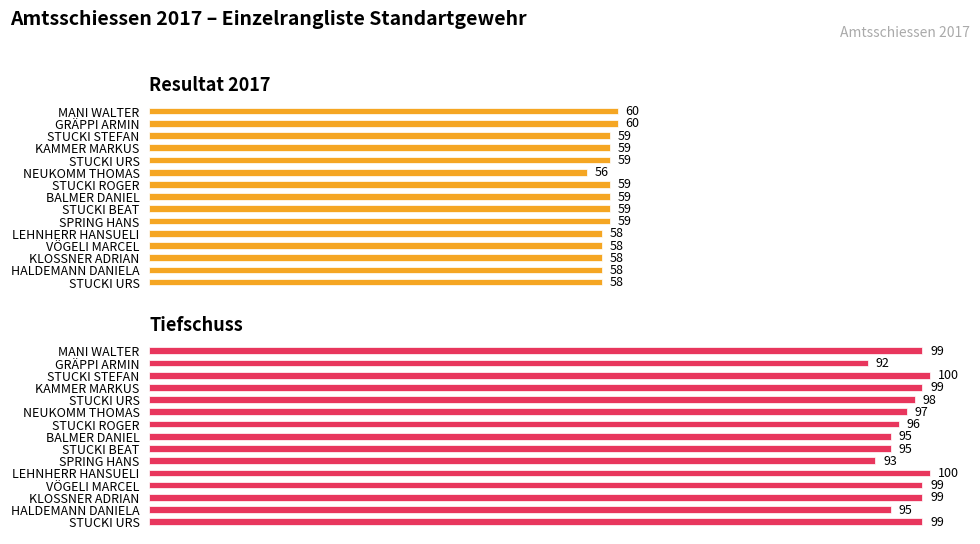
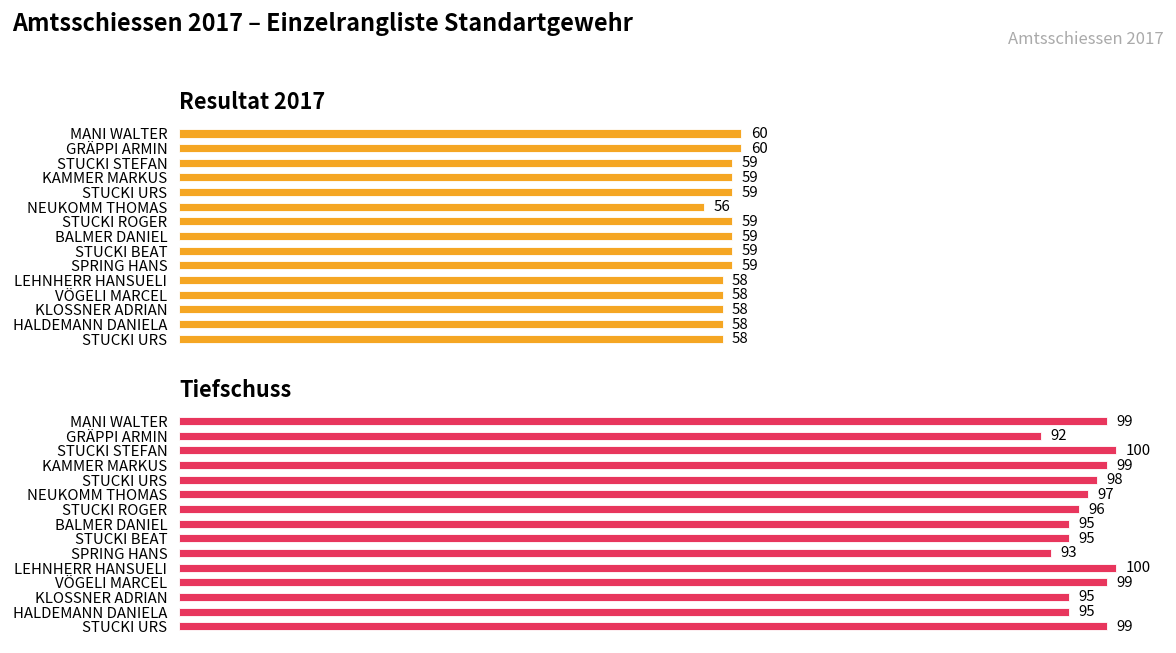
Tiefschuss, KLOSSNER ADRIAN: 99 -> 95
